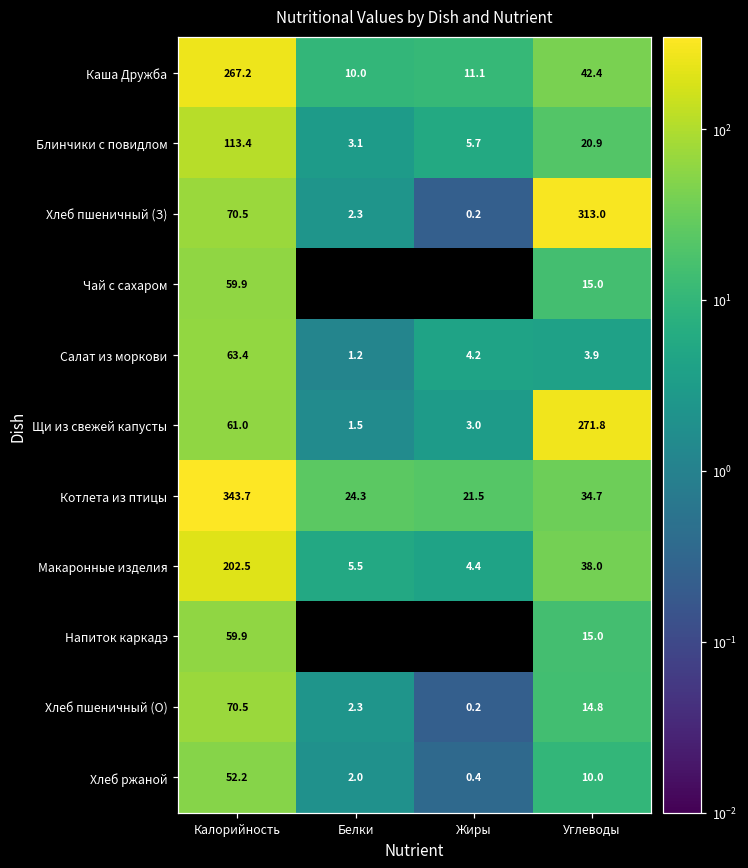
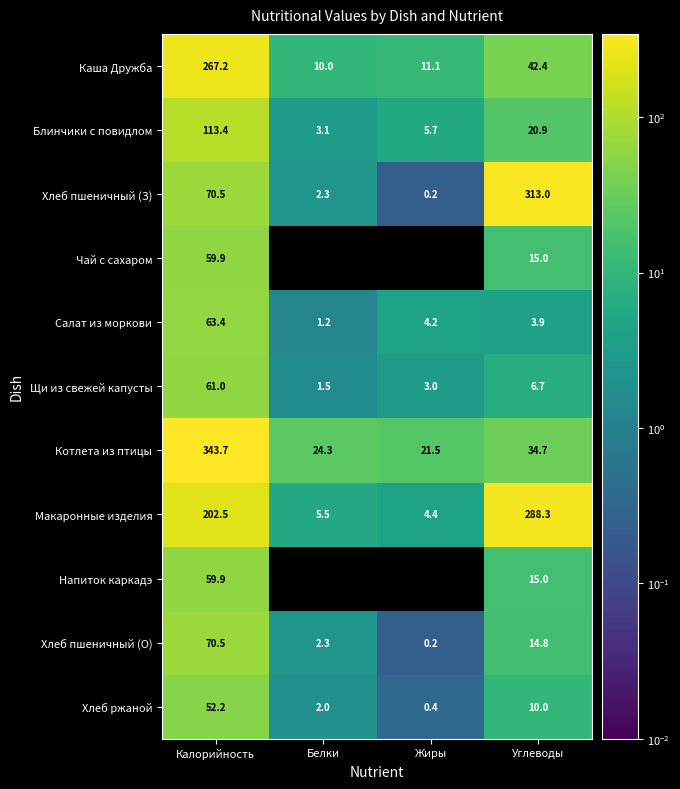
Щи из свежей капусты, Углеводы: 271.8 -> 6.7
Макаронные изделия, Углеводы: 38.0 -> 288.3
